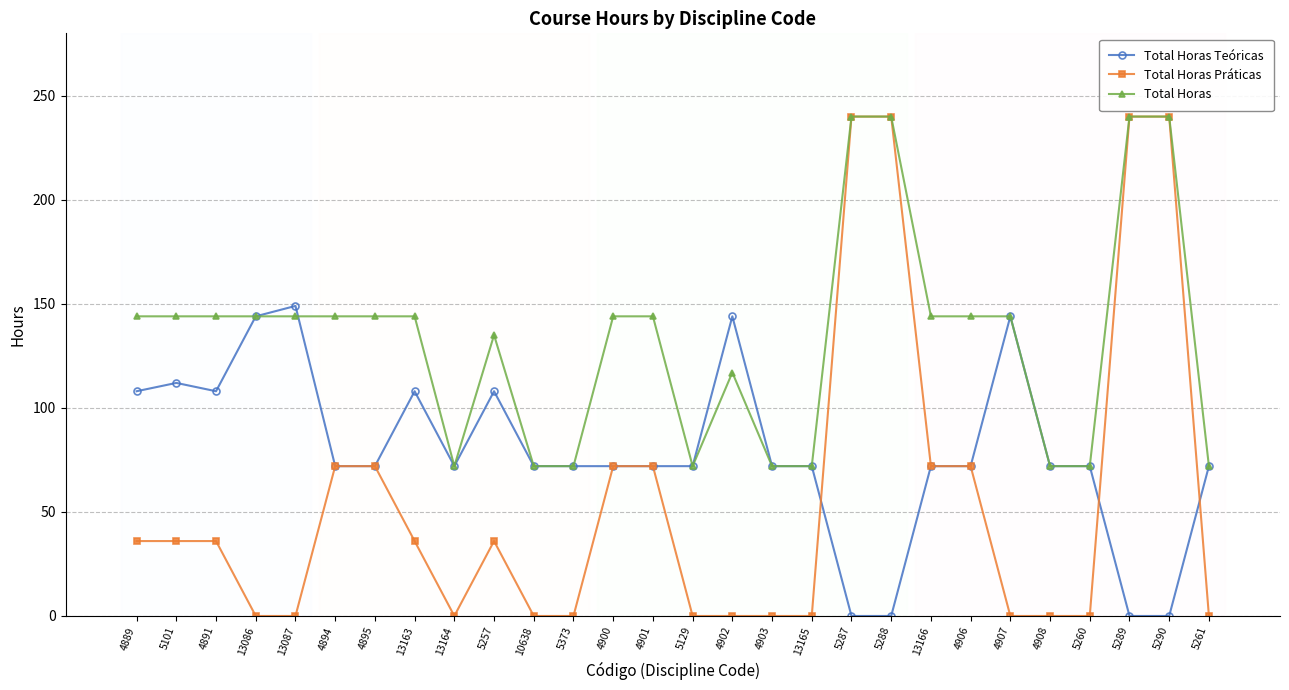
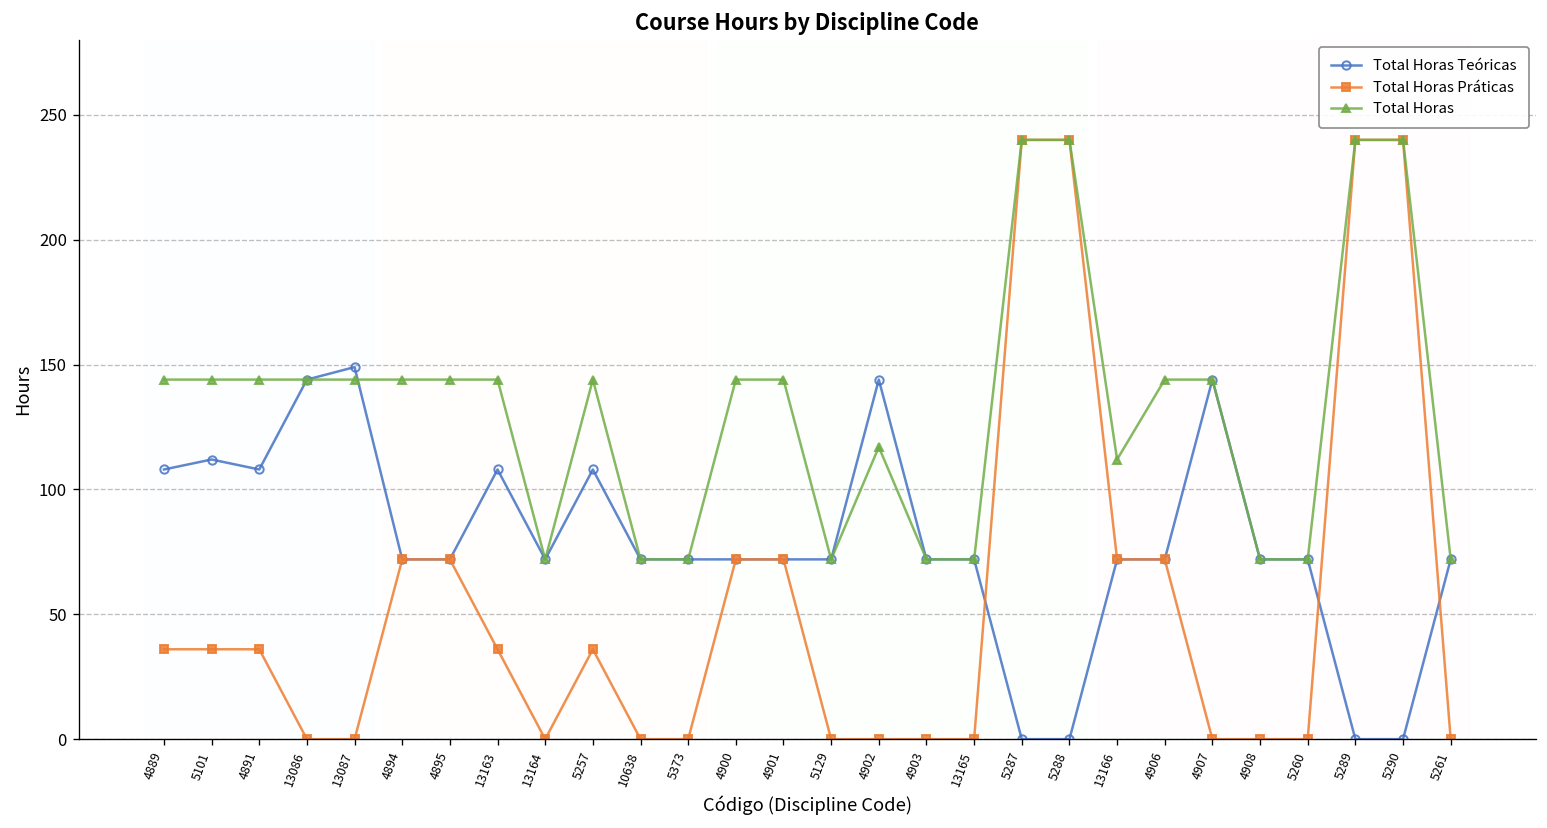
Total Horas, 5257: 135 -> 144
Total Horas, 13166: 144 -> 112
